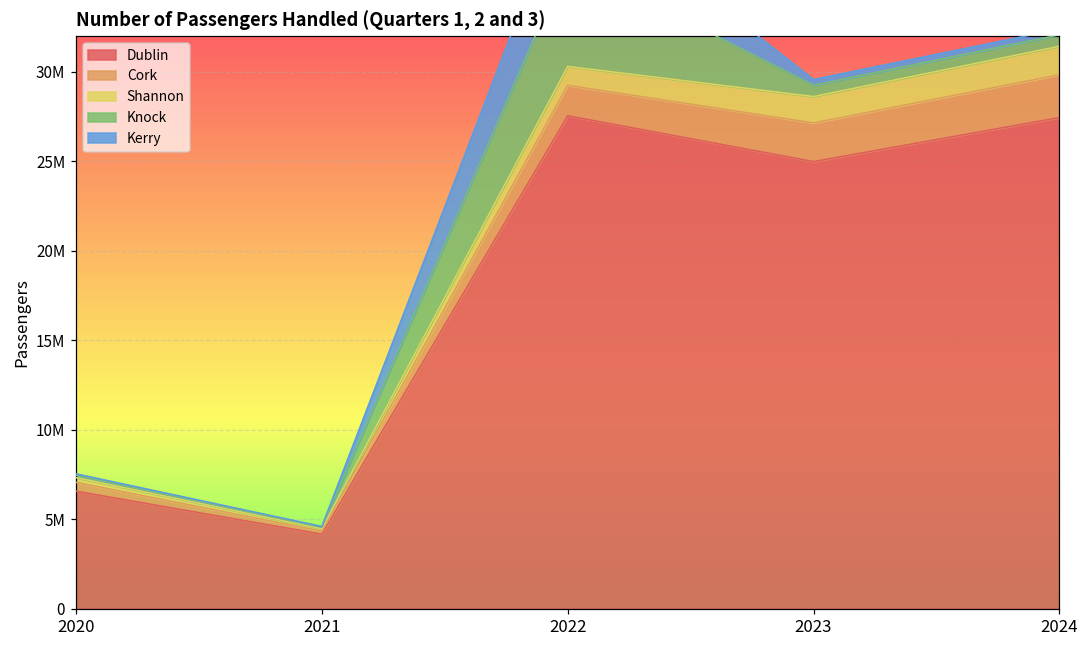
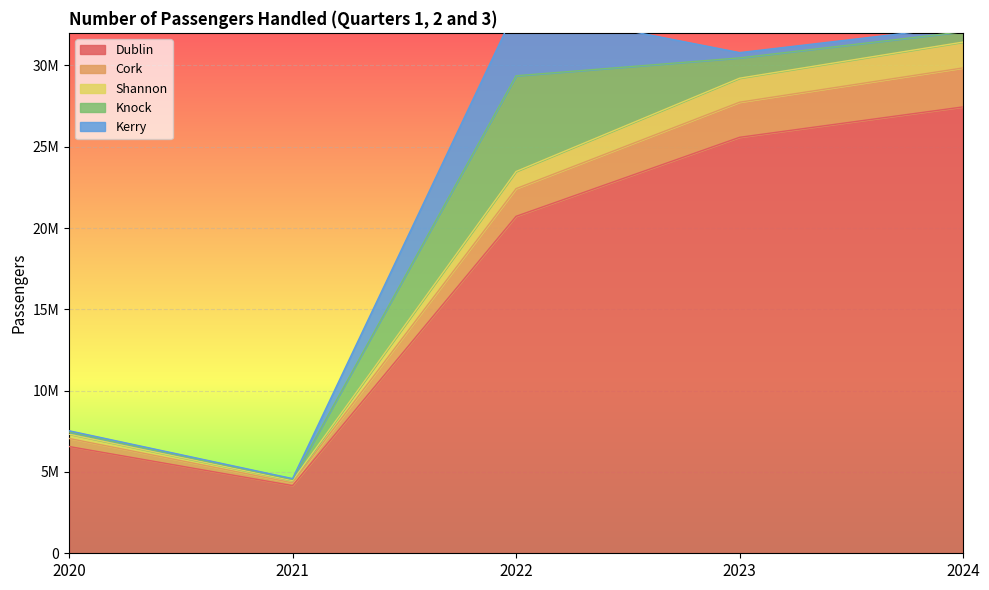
Dublin, 2022: 27600000 -> 20700000
Dublin, 2023: 25000000 -> 25600000
Knock, 2023: 600000 -> 1200000
